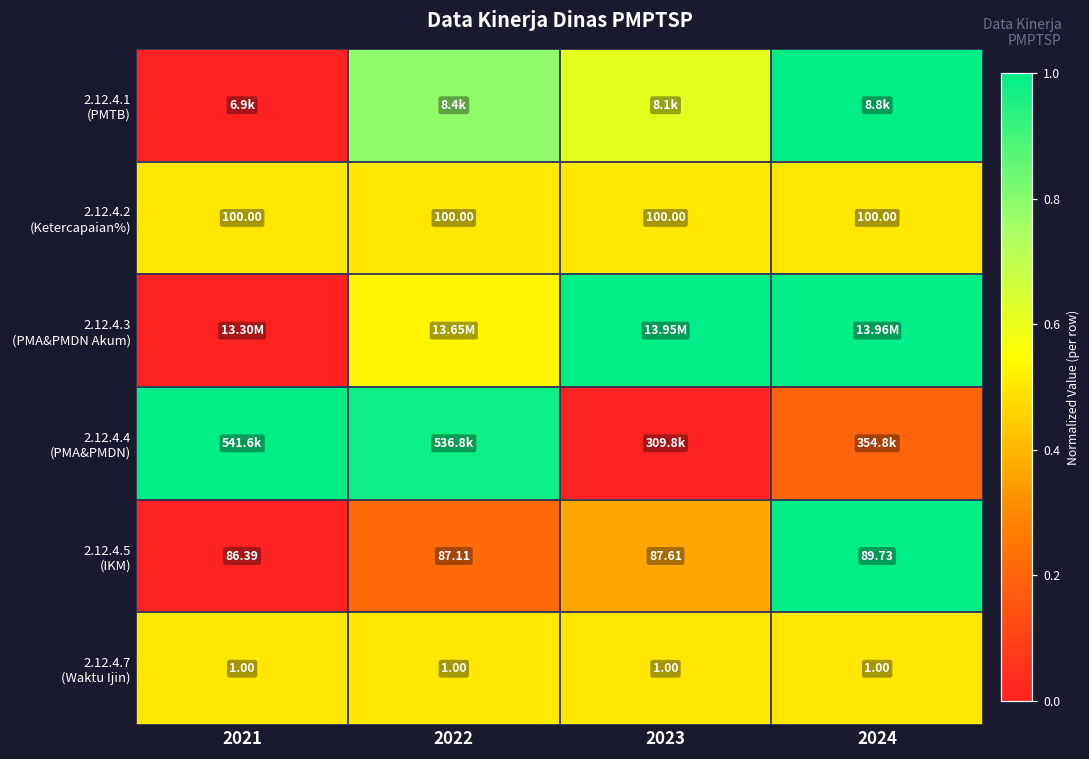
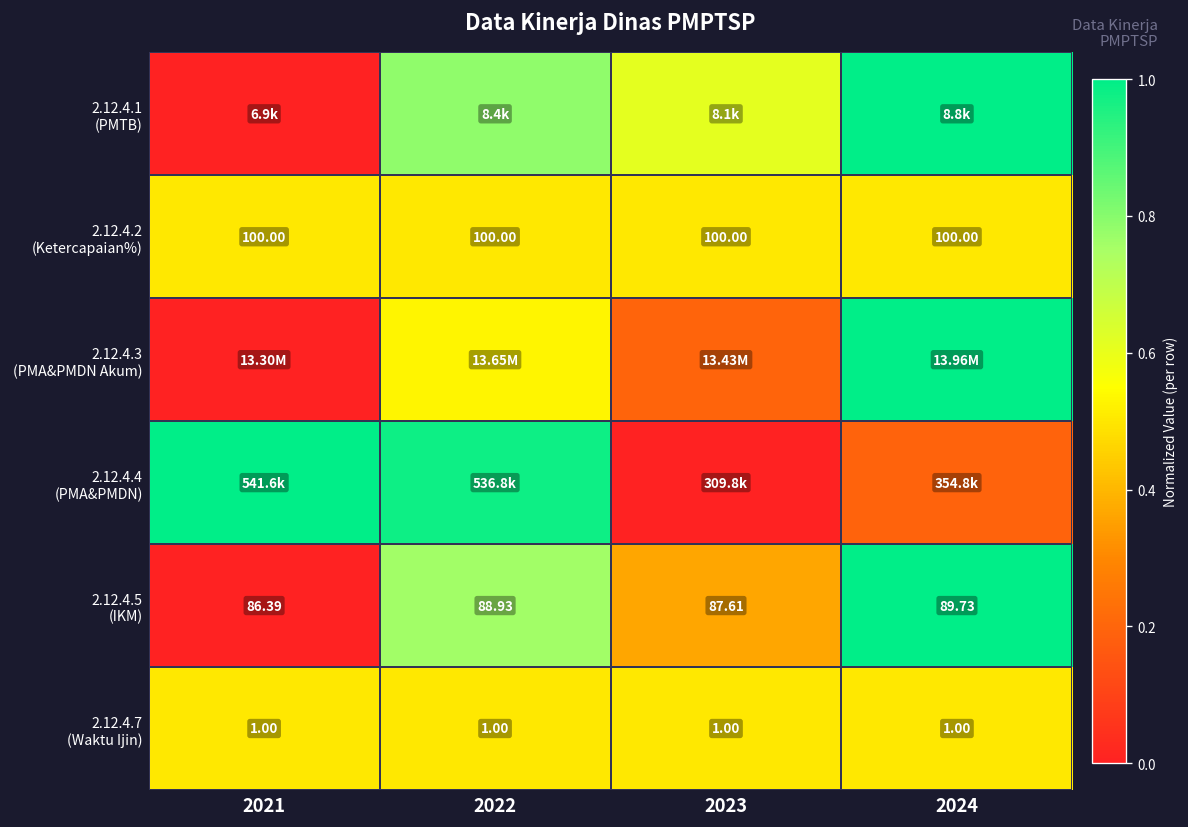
2.12.4.3 (PMA&PMDN Akum), 2023: 13.95M -> 13.43M
2.12.4.5 (IKM), 2022: 87.11 -> 88.93
